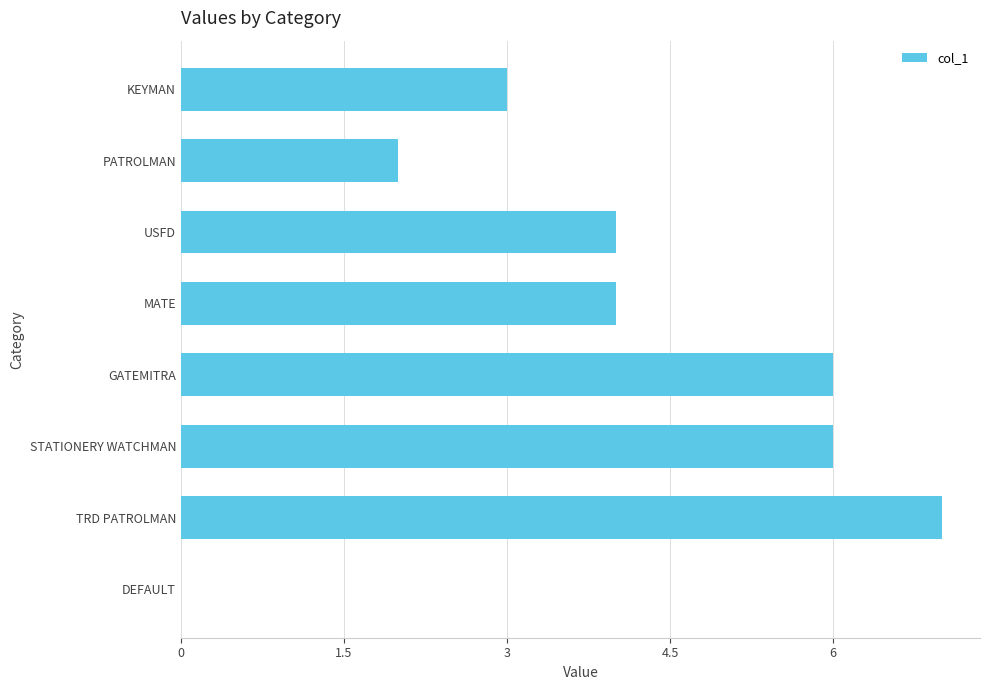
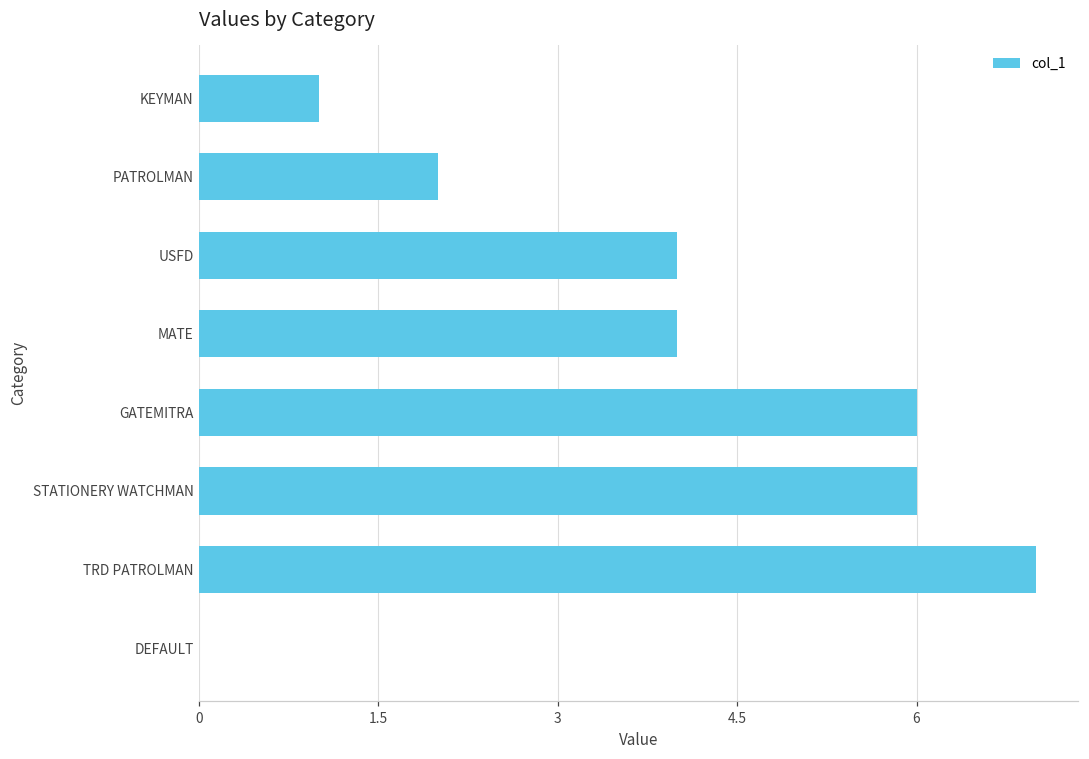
KEYMAN: 3 -> 1
